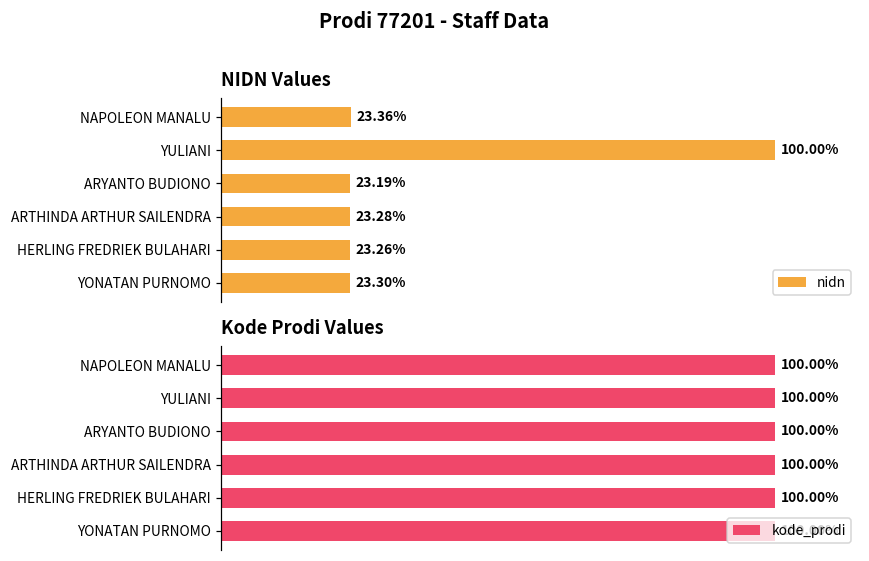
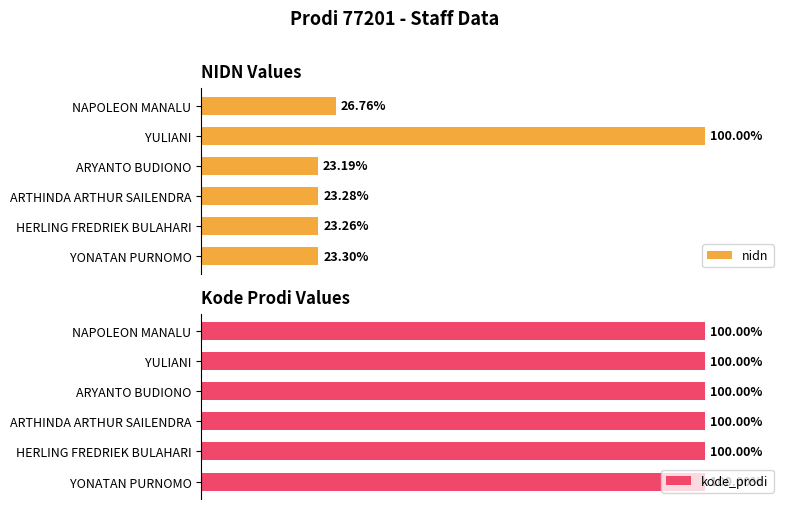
NIDN Values, NAPOLEON MANALU: 23.36% -> 26.76%
